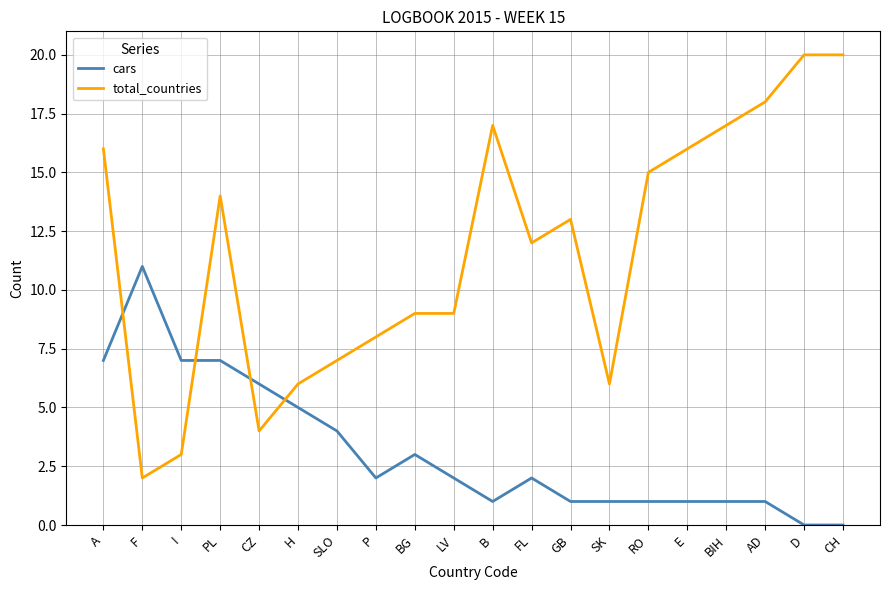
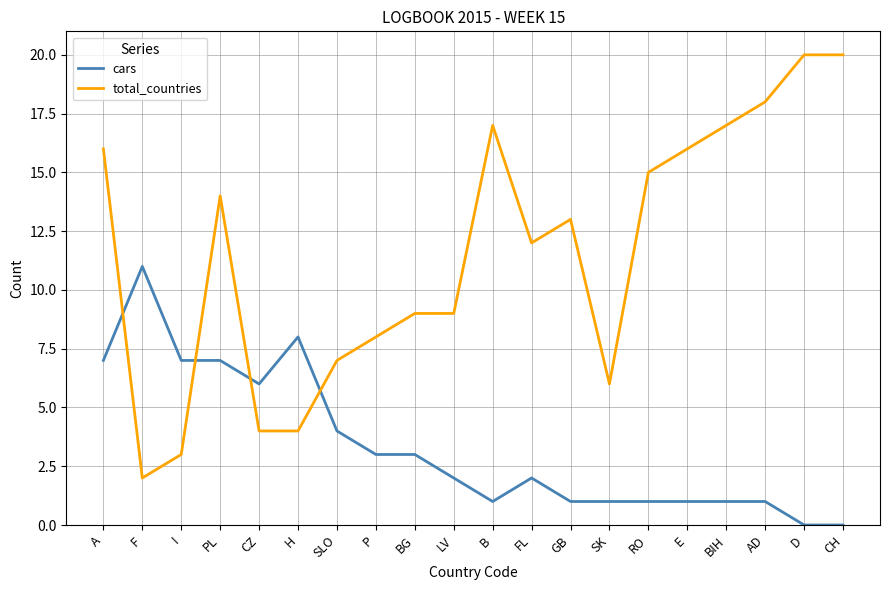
cars, H: 5 -> 8
total_countries, H: 6 -> 4
cars, P: 2 -> 3
